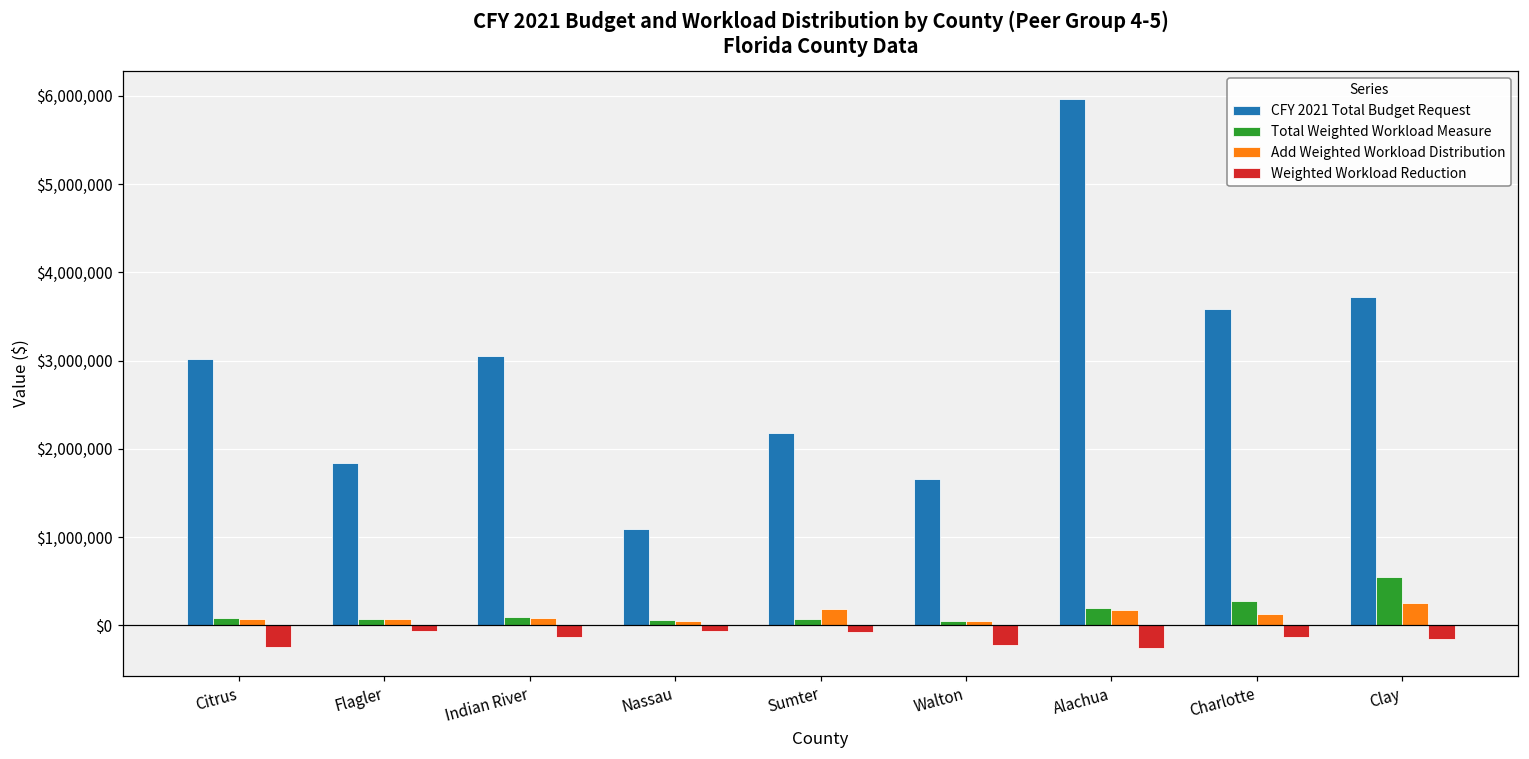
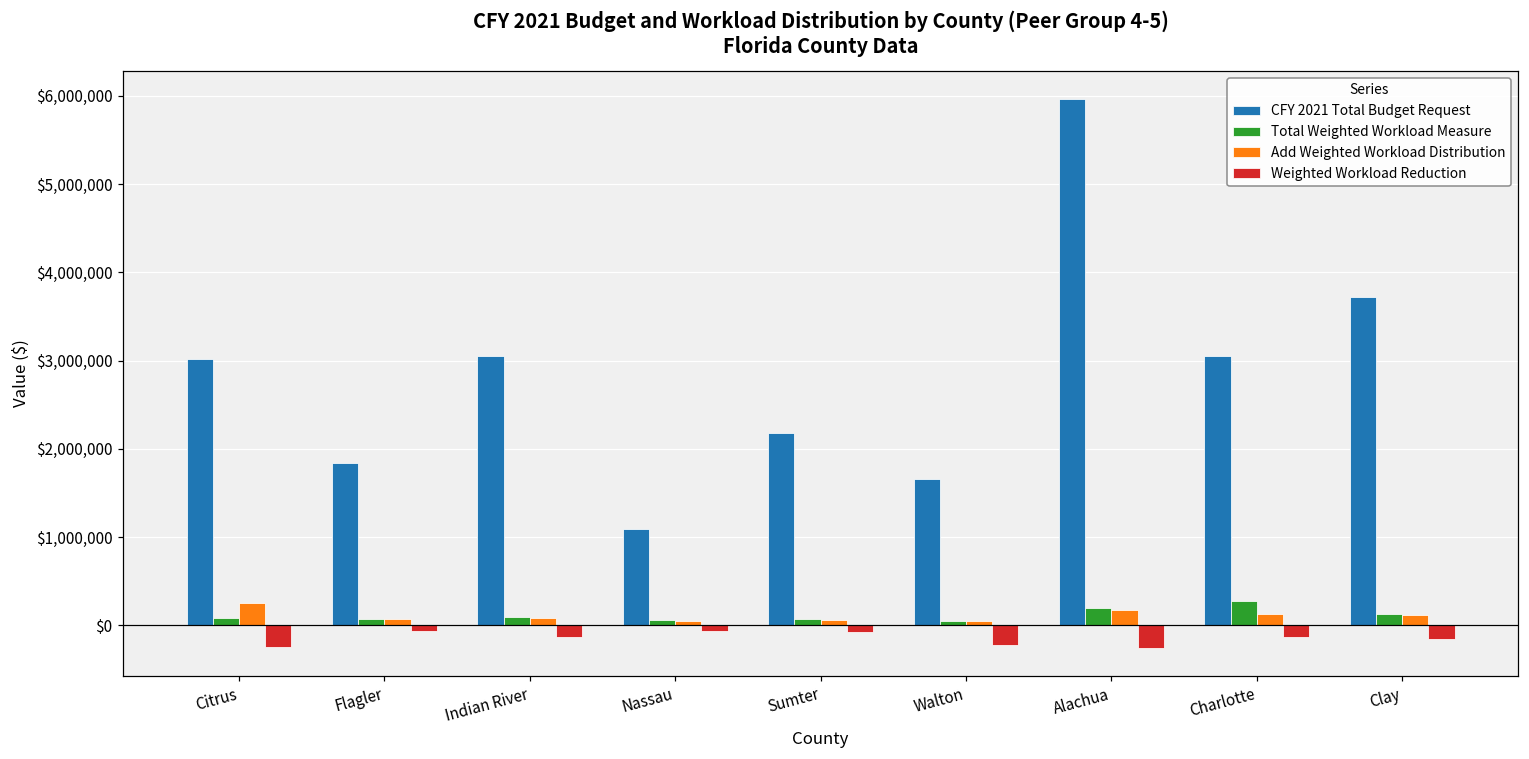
Add Weighted Workload Distribution, Citrus: $100,000 -> $300,000
Add Weighted Workload Distribution, Sumter: $200,000 -> $100,000
CFY 2021 Total Budget Request, Charlotte: $3,600,000 -> $3,100,000
Total Weighted Workload Measure, Clay: $600,000 -> $100,000
Add Weighted Workload Distribution, Clay: $300,000 -> $100,000
